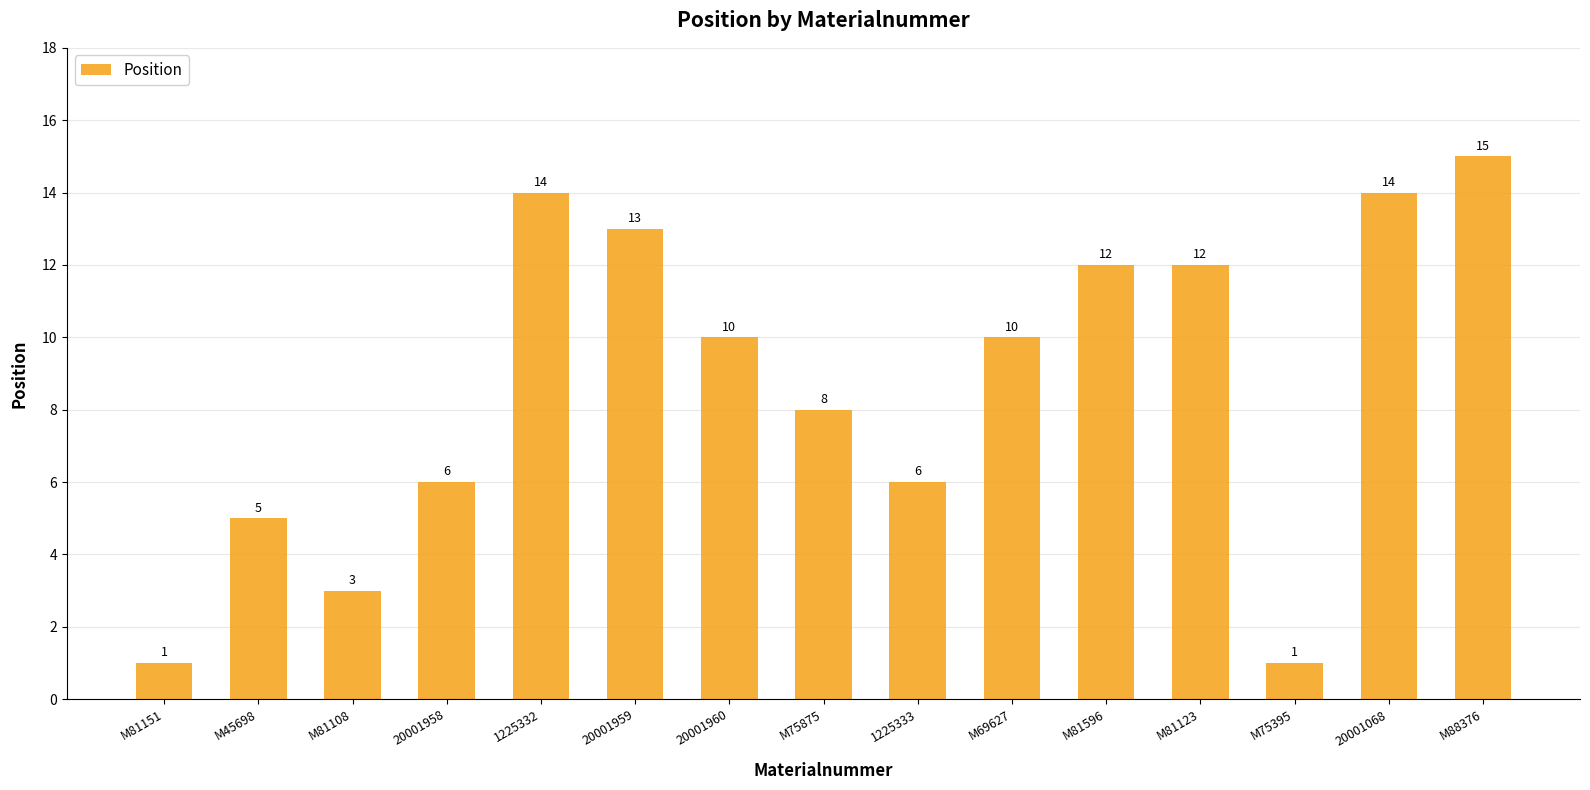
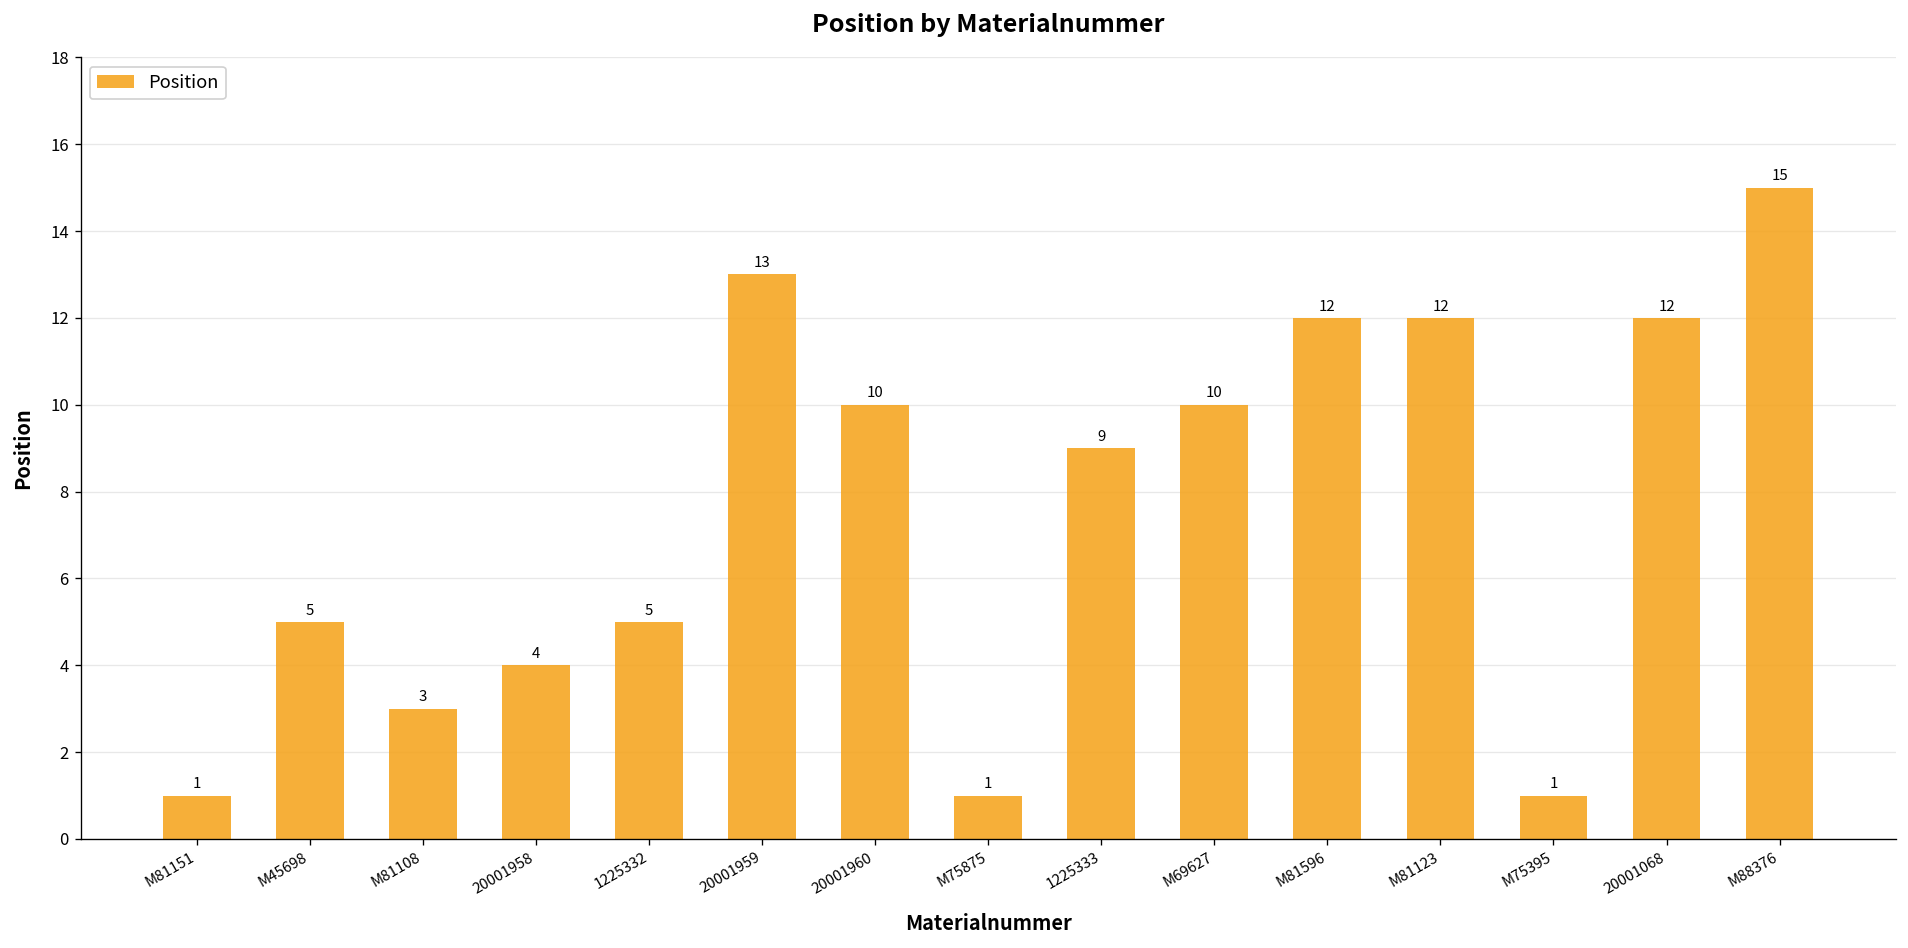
20001958: 6 -> 4
1225332: 14 -> 5
M75875: 8 -> 1
1225333: 6 -> 9
20001068: 14 -> 12
